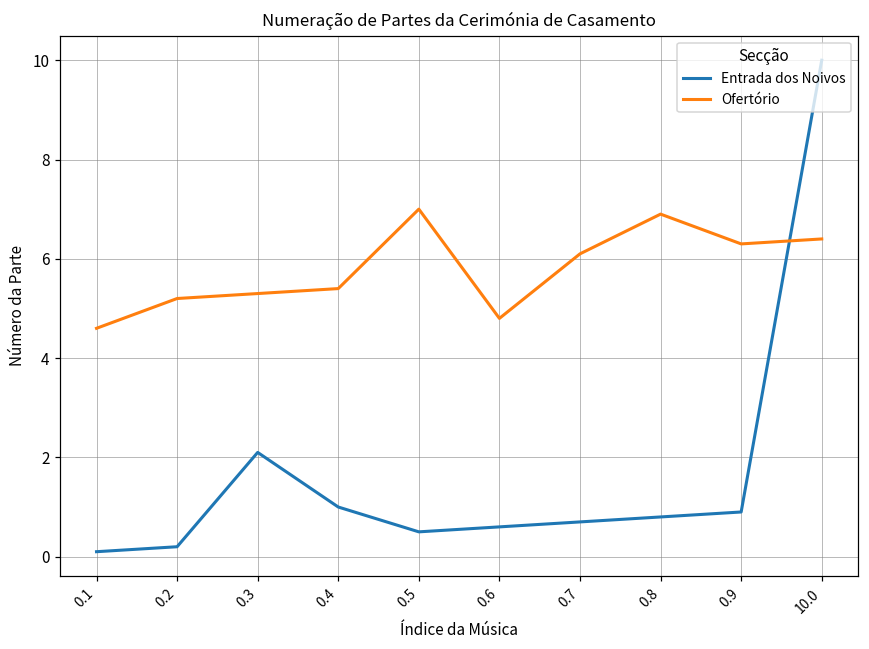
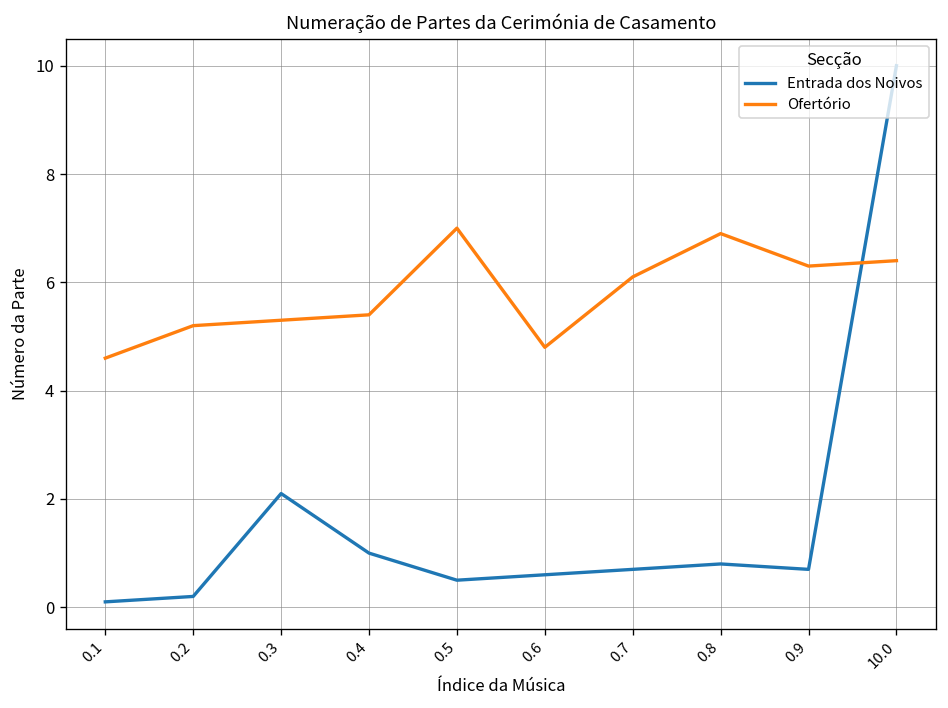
Entrada dos Noivos, 0.9: 0.9 -> 0.7
